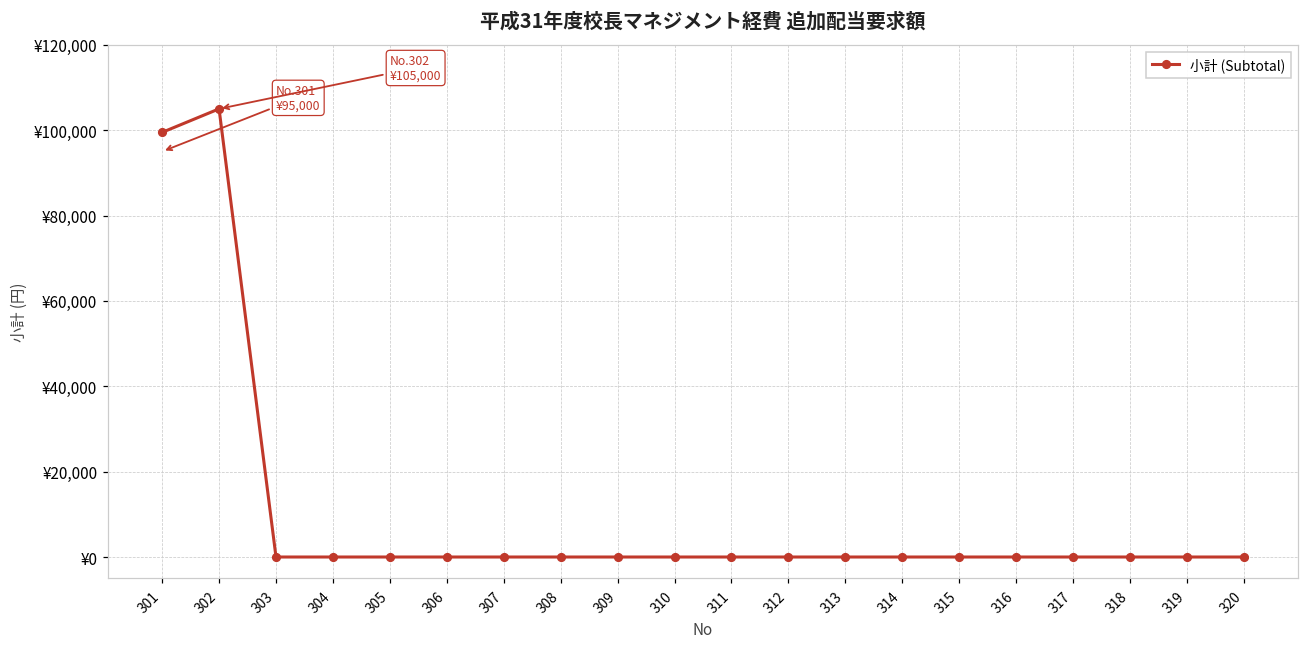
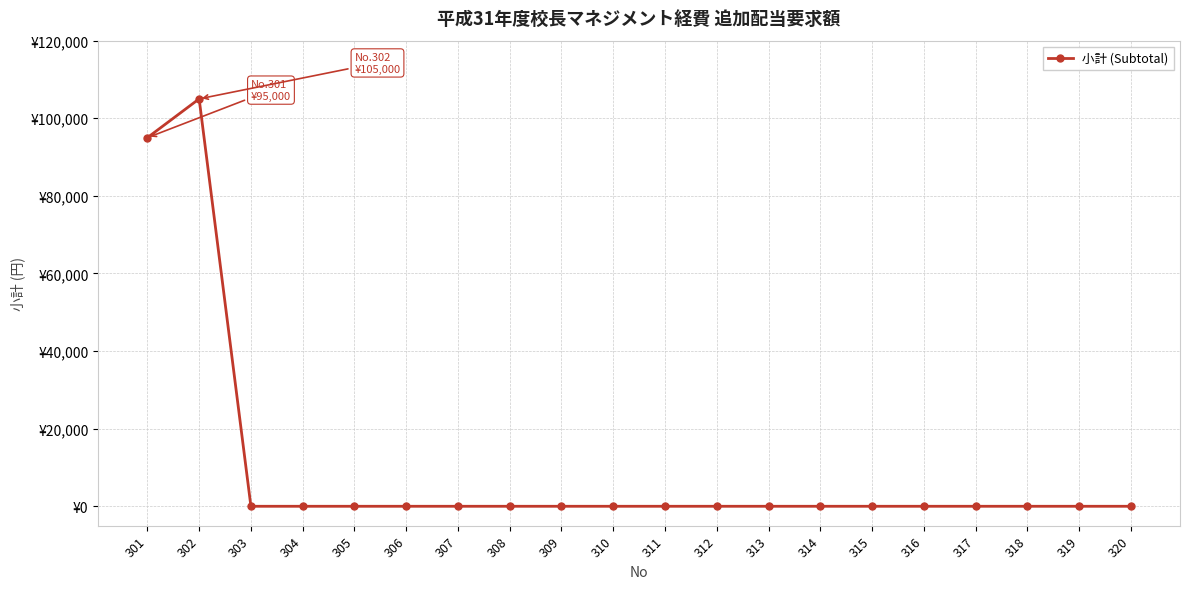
301: ¥99,000 -> ¥95,000
